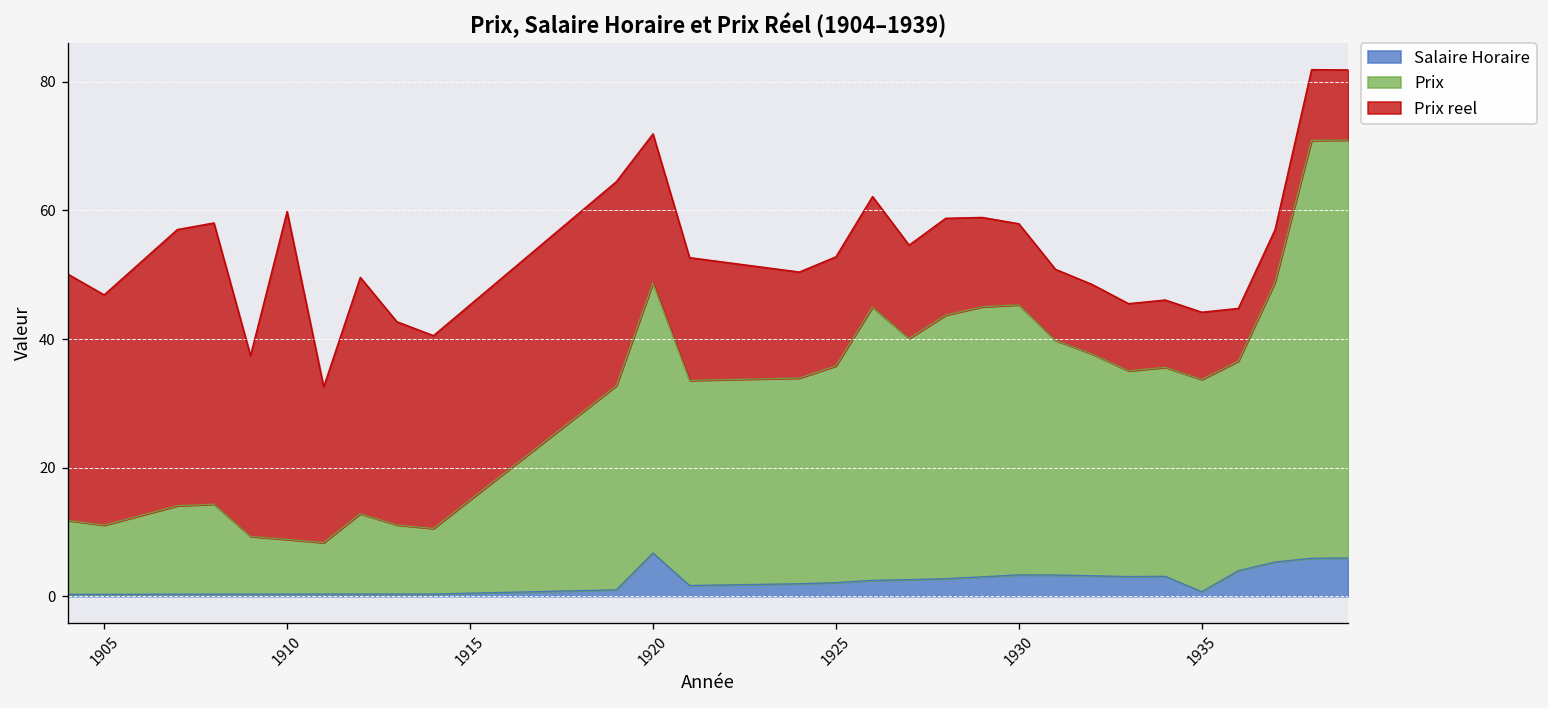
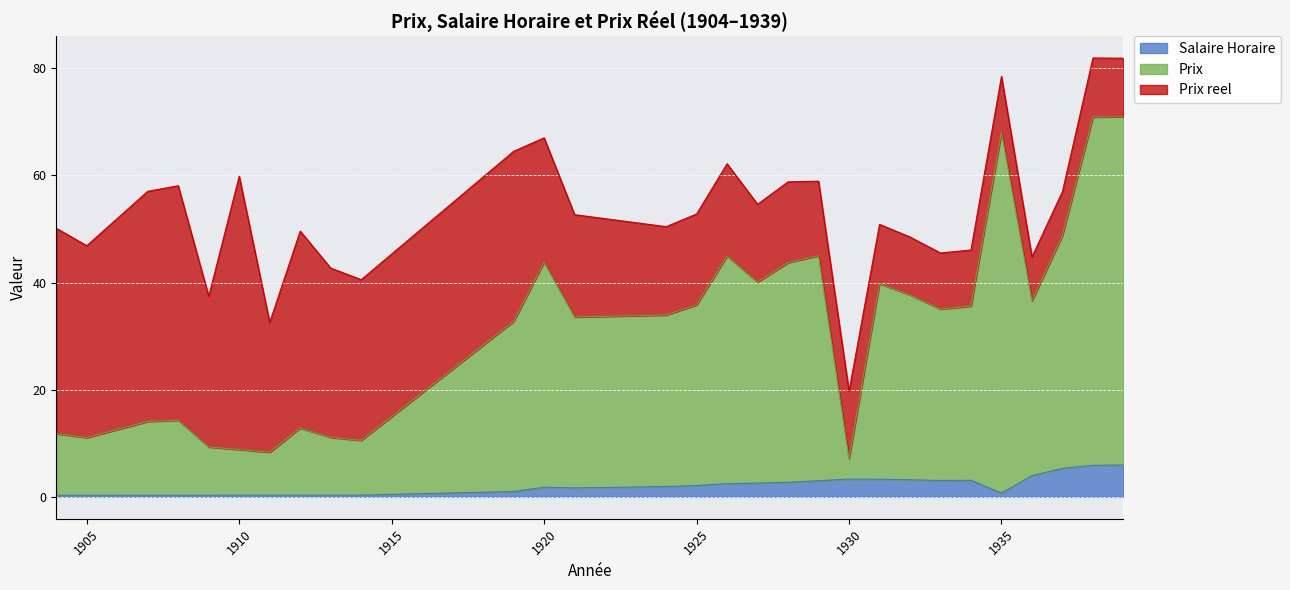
Salaire Horaire, 1920: 7 -> 2
Prix, 1930: 42 -> 4
Prix, 1935: 33 -> 67
